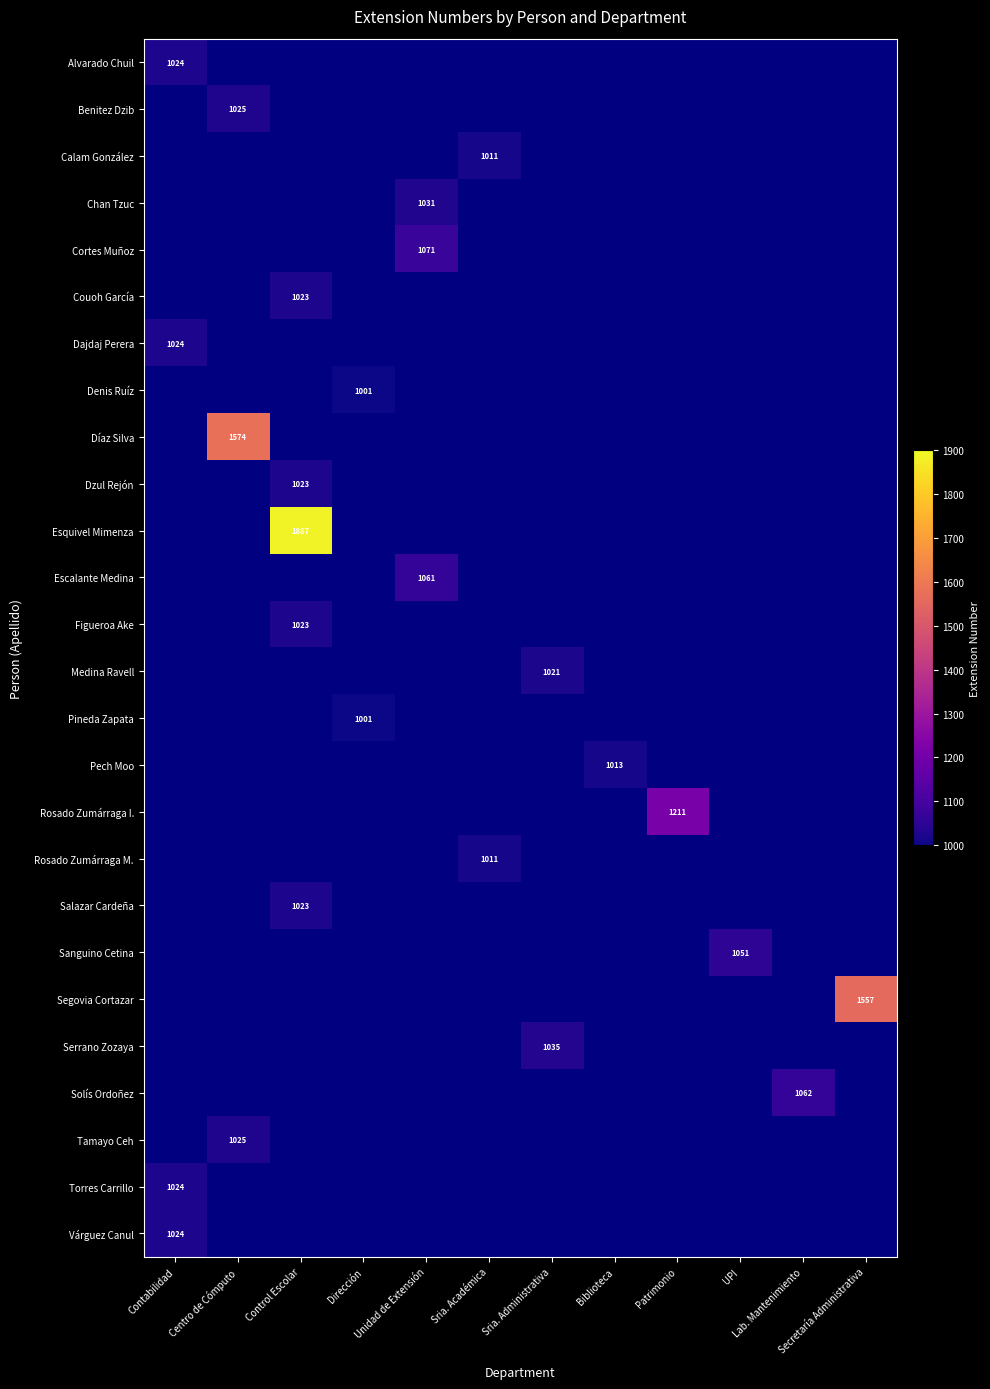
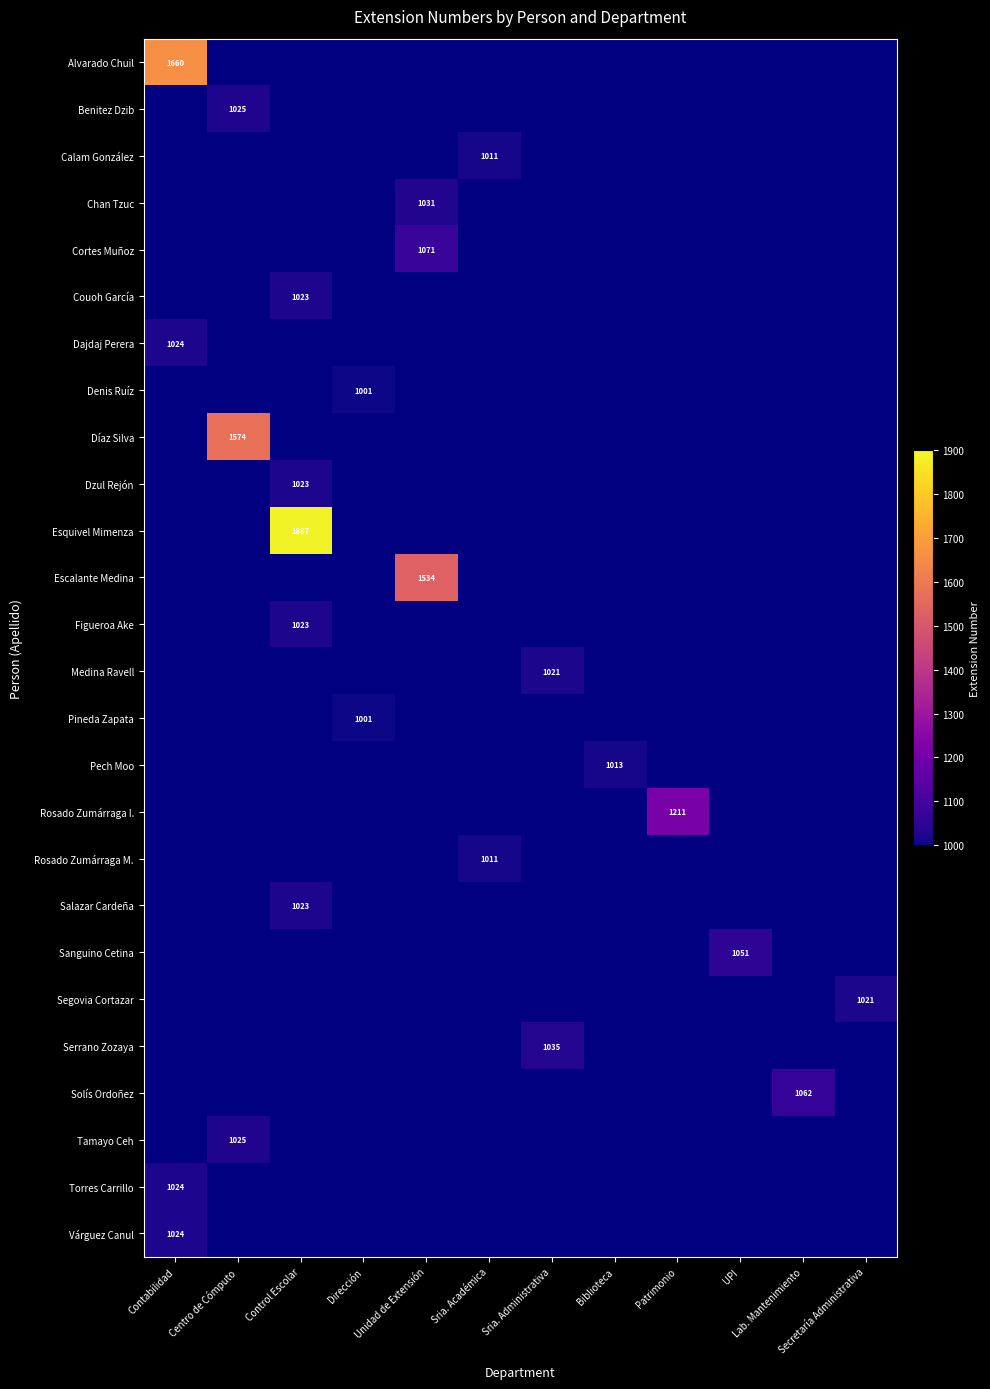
Alvarado Chuil, Contabilidad: 1024 -> 1660
Escalante Medina, Unidad de Extensión: 1061 -> 1534
Segovia Cortazar, Secretaría Administrativa: 1557 -> 1021
